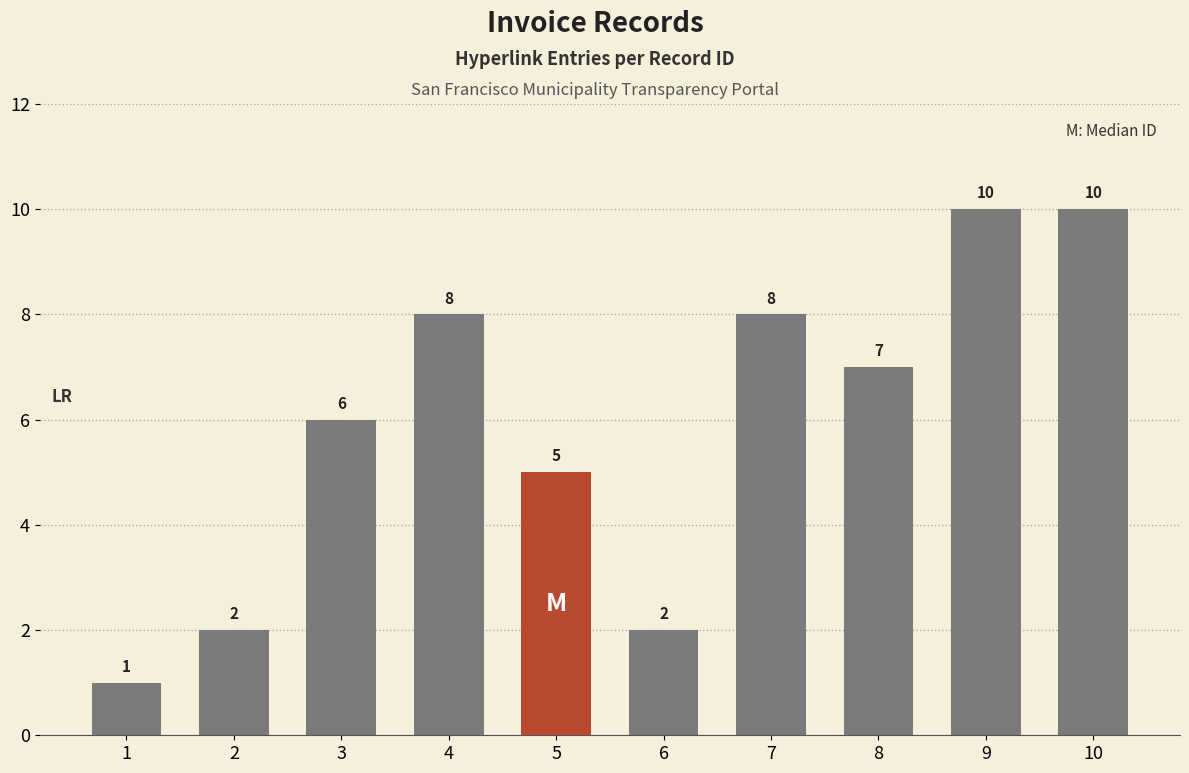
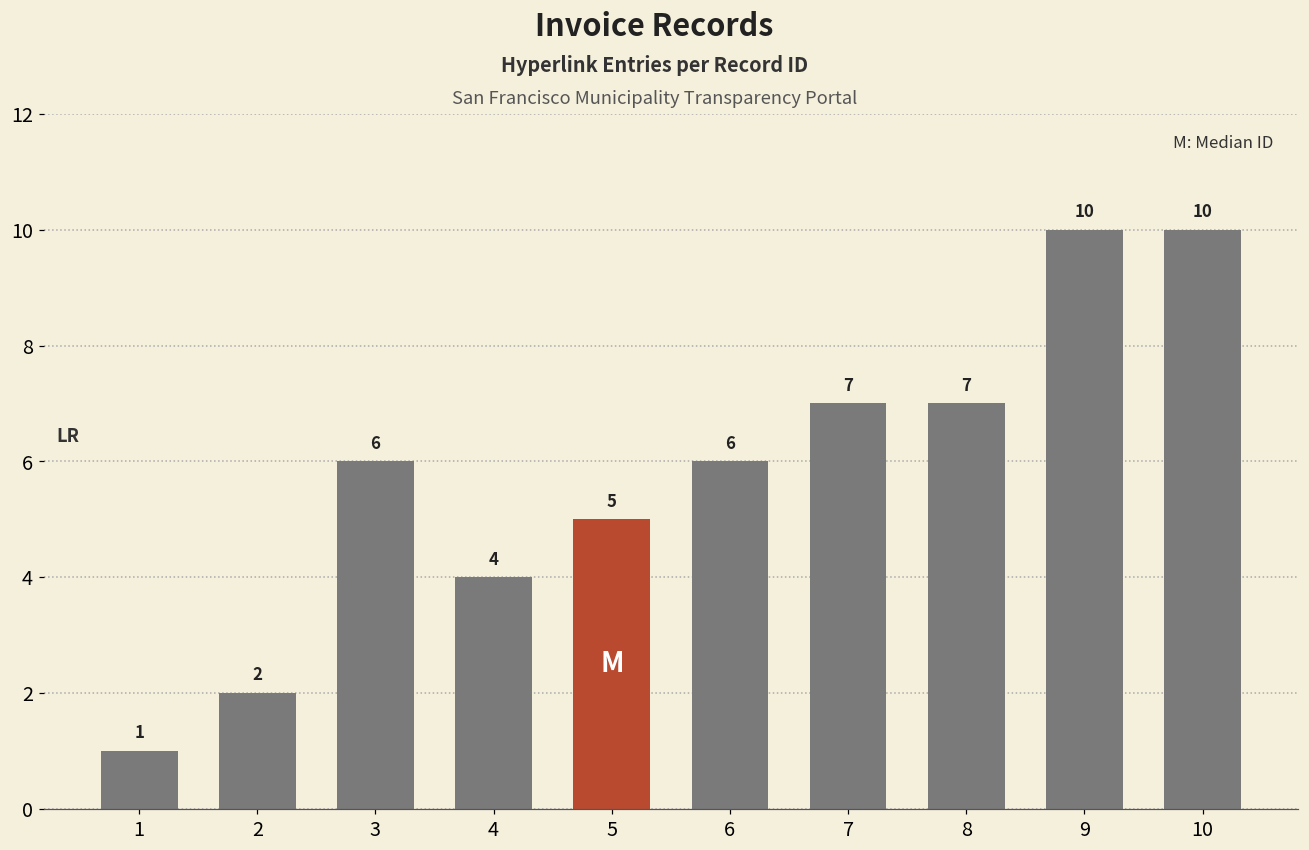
4: 8 -> 4
6: 2 -> 6
7: 8 -> 7
